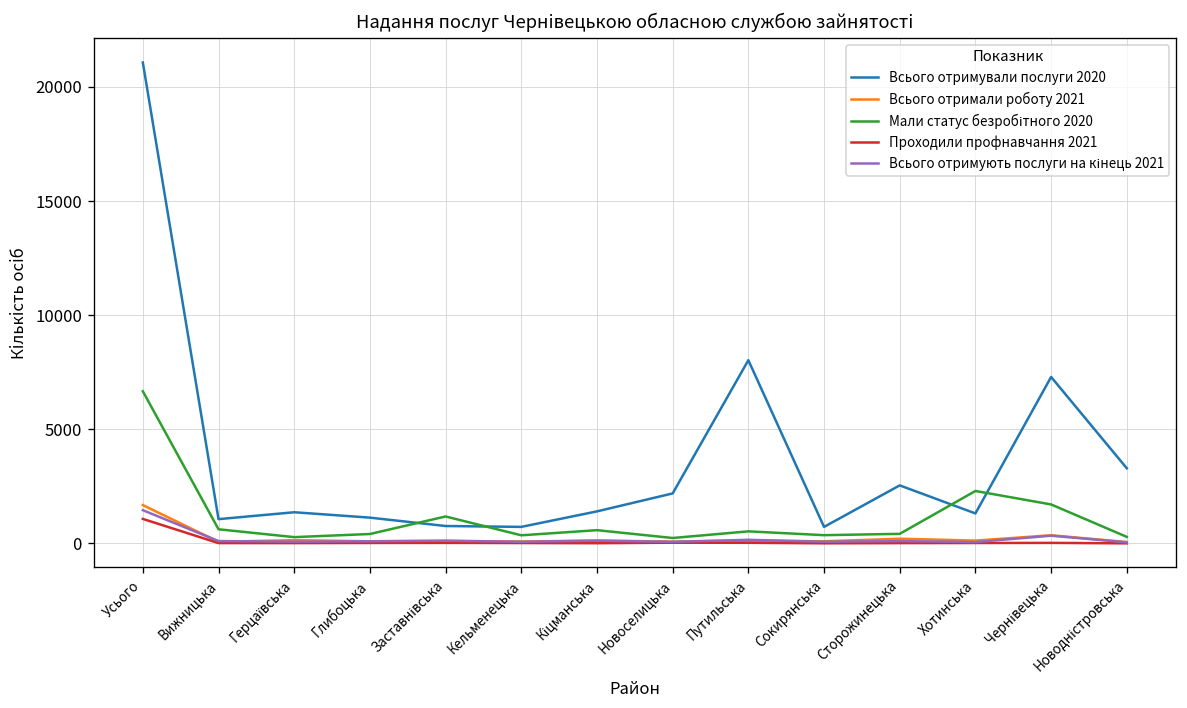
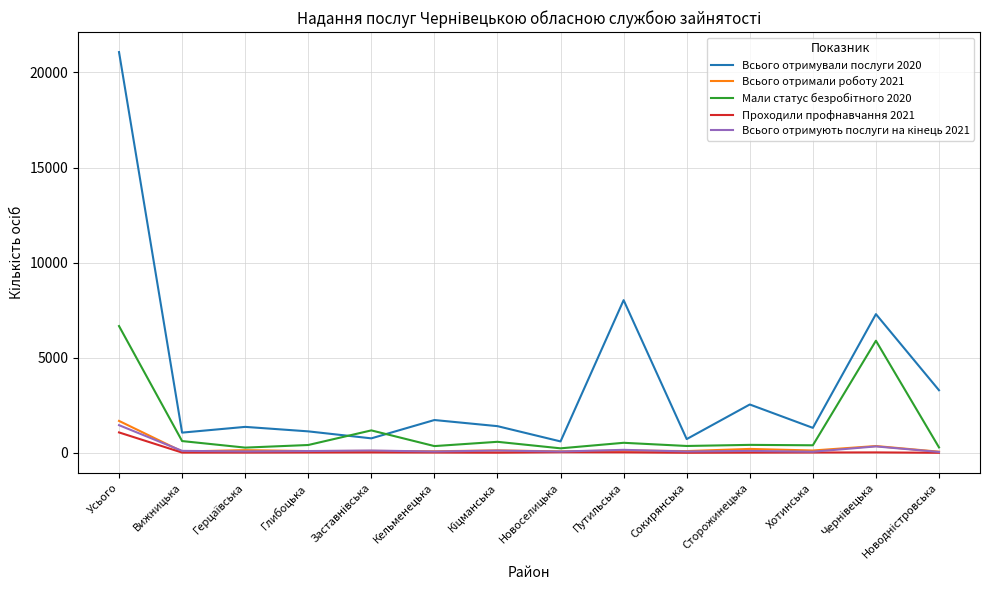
Всього отримували послуги 2020, Кельменецька: 700 -> 1700
Всього отримували послуги 2020, Новоселицька: 2200 -> 600
Мали статус безробітного 2020, Хотинська: 2300 -> 400
Мали статус безробітного 2020, Чернівецька: 1700 -> 5900
